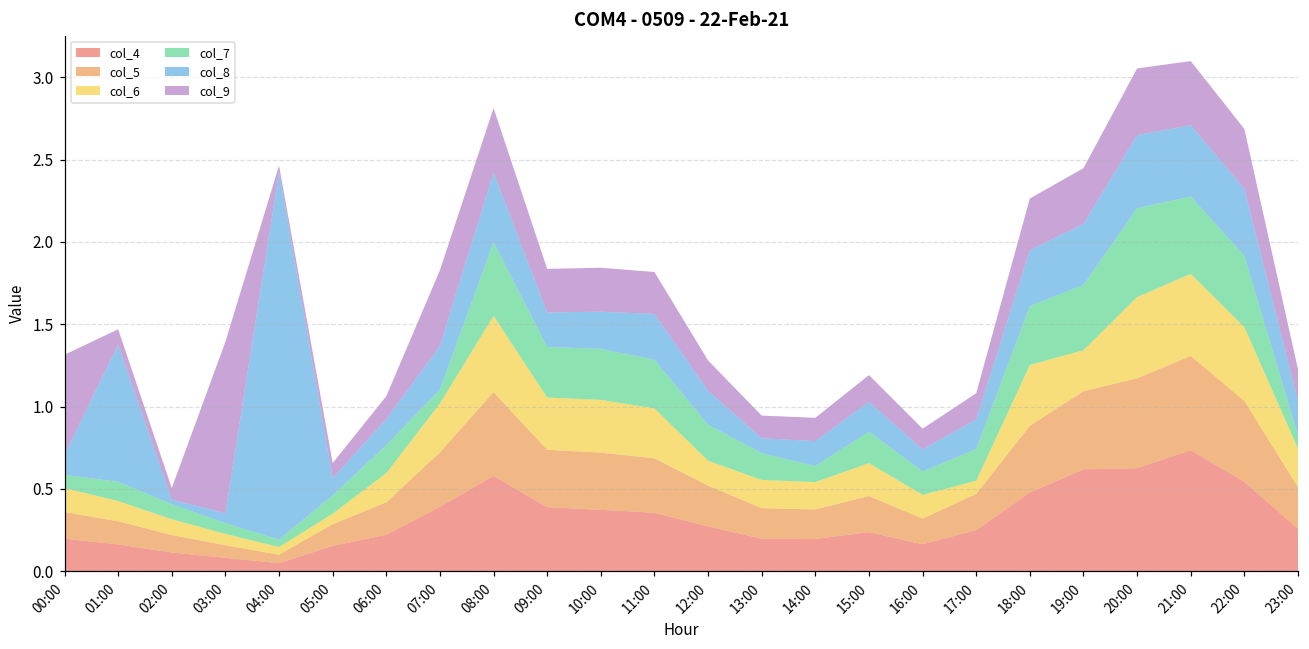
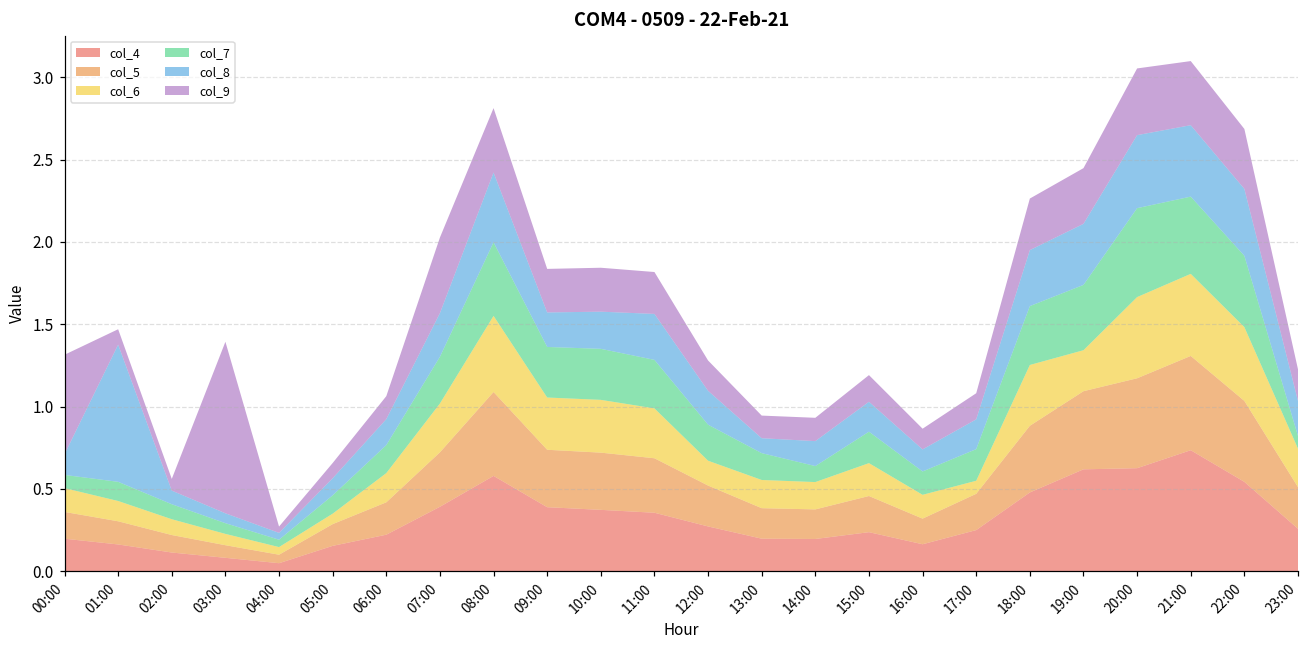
col_8, 02:00: 0.03 -> 0.08
col_8, 04:00: 2.23 -> 0.04
col_7, 07:00: 0.09 -> 0.28
